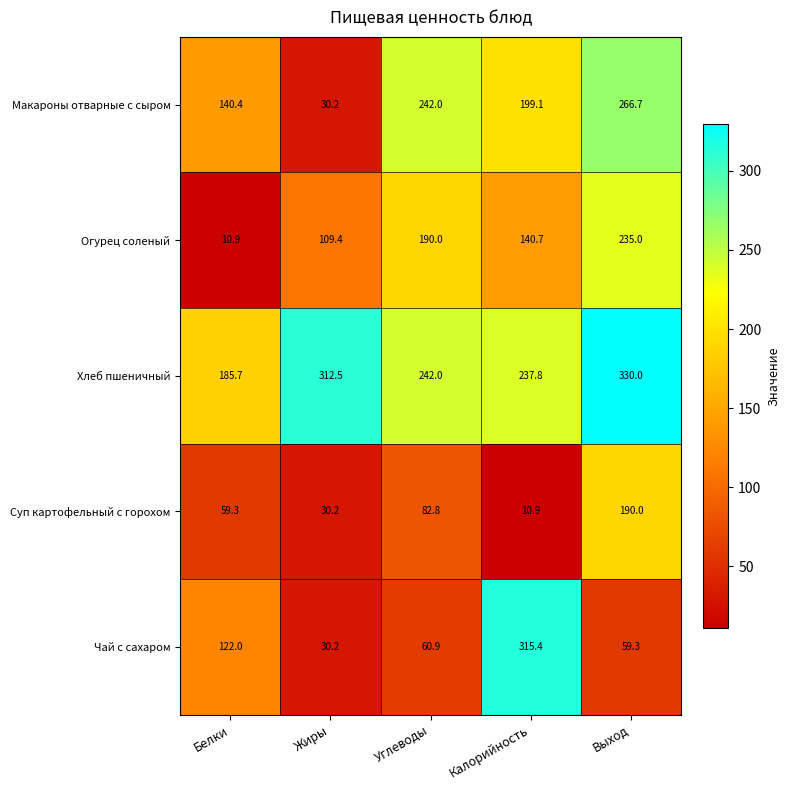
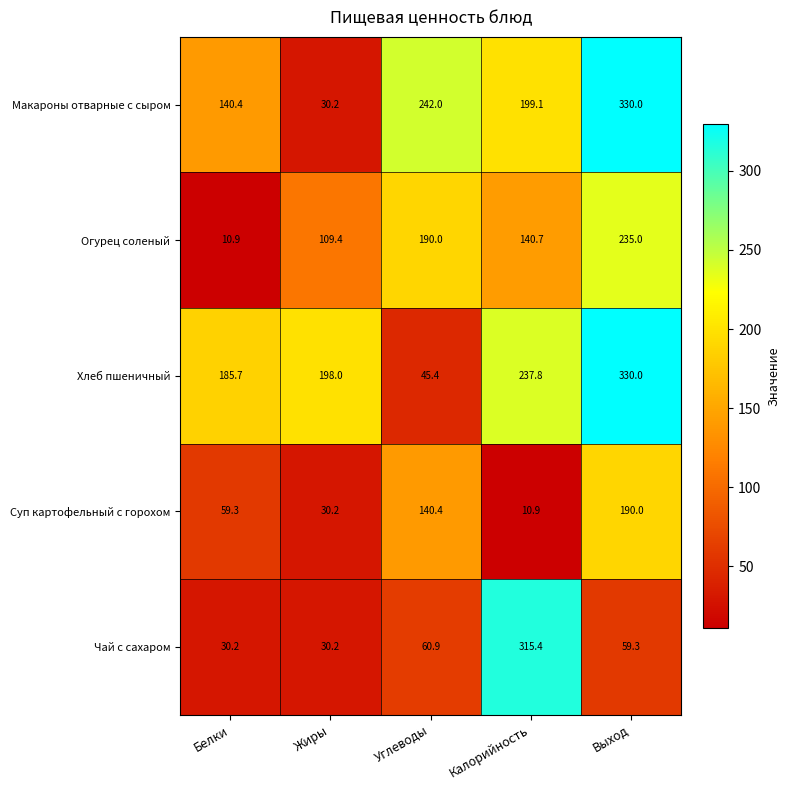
Макароны отварные с сыром, Выход: 266.7 -> 330.0
Хлеб пшеничный, Жиры: 312.5 -> 198.0
Хлеб пшеничный, Углеводы: 242.0 -> 45.4
Суп картофельный с горохом, Углеводы: 82.8 -> 140.4
Чай с сахаром, Белки: 122.0 -> 30.2
